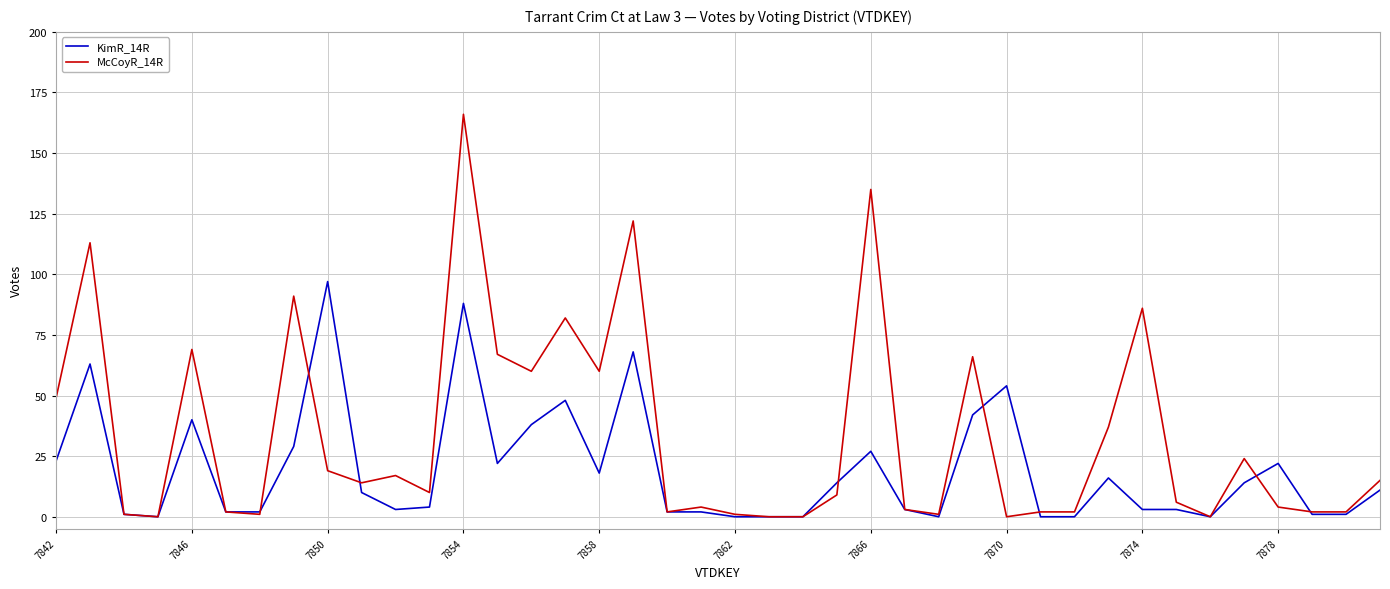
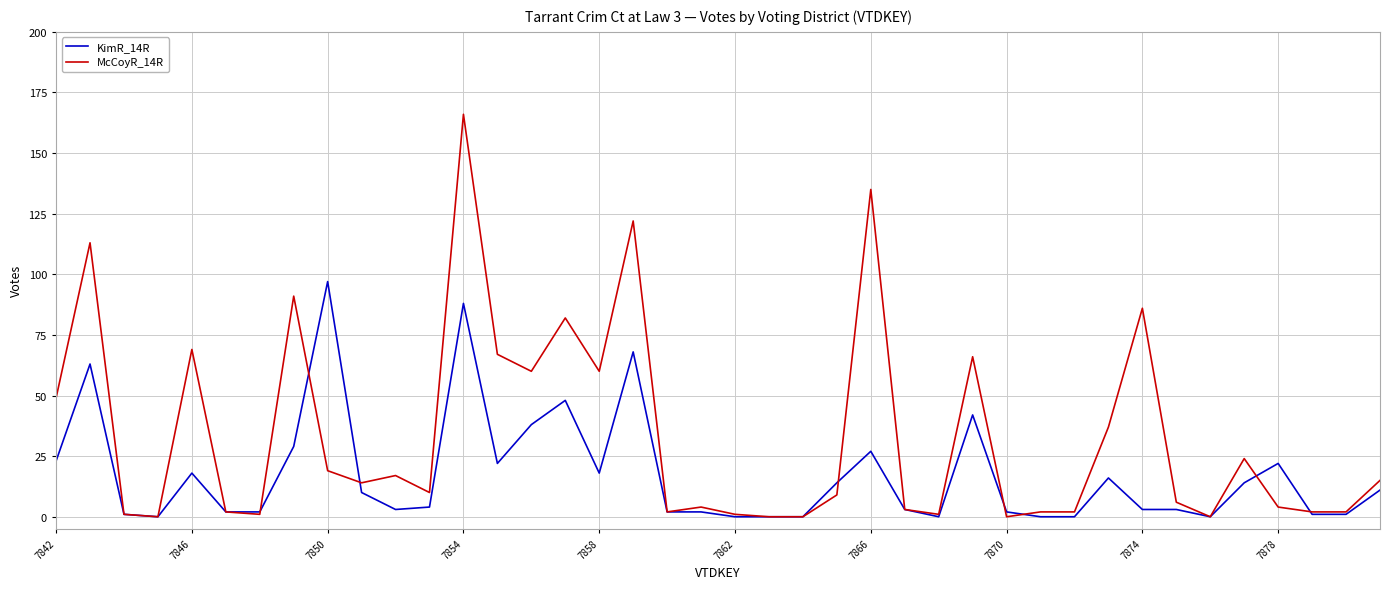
KimR_14R, 7846: 40 -> 18
KimR_14R, 7870: 54 -> 2
